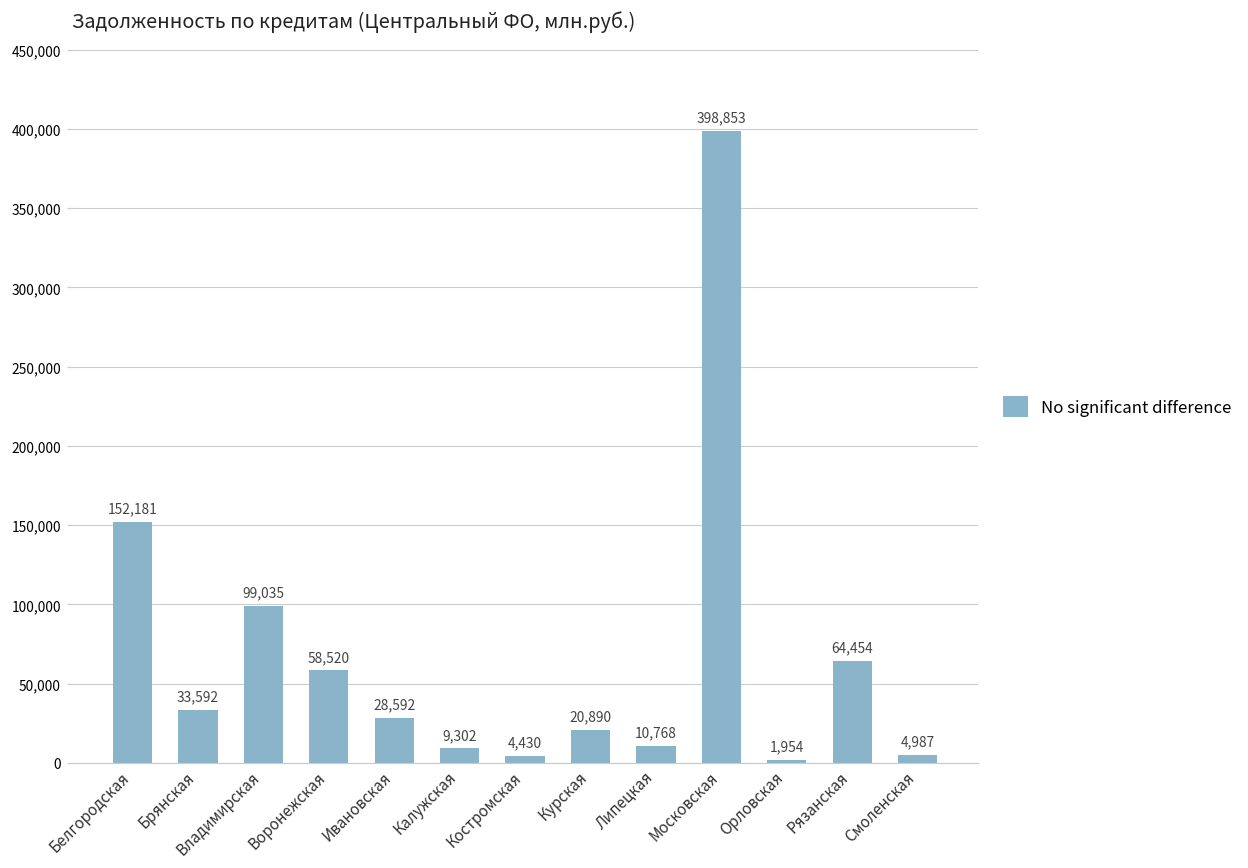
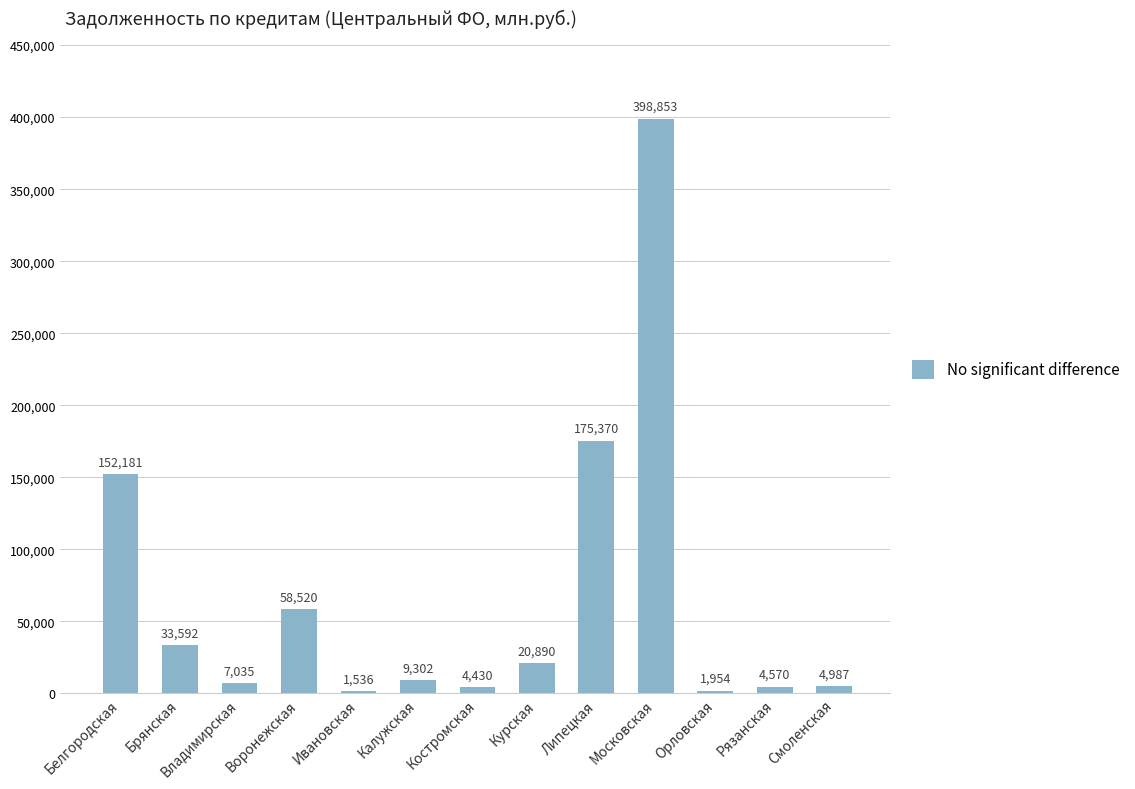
Владимирская: 99,035 -> 7,035
Ивановская: 28,592 -> 1,536
Липецкая: 10,768 -> 175,370
Рязанская: 64,454 -> 4,570
